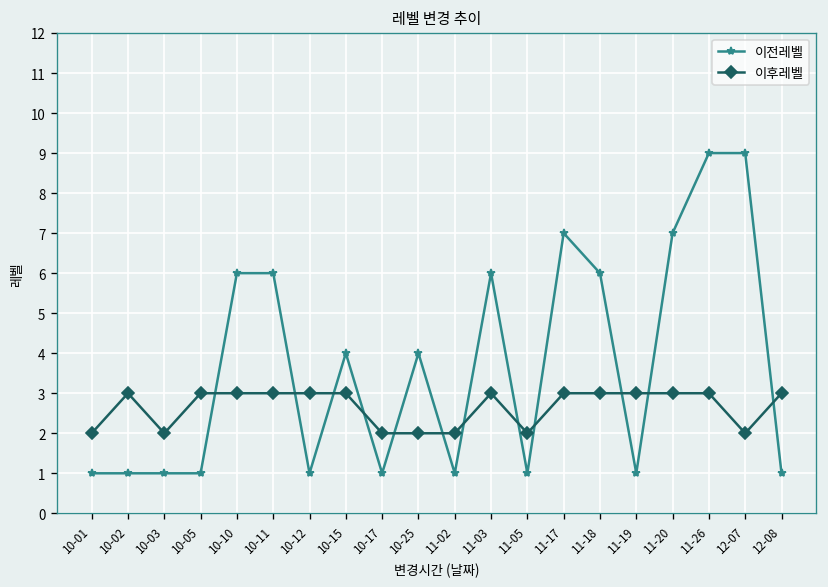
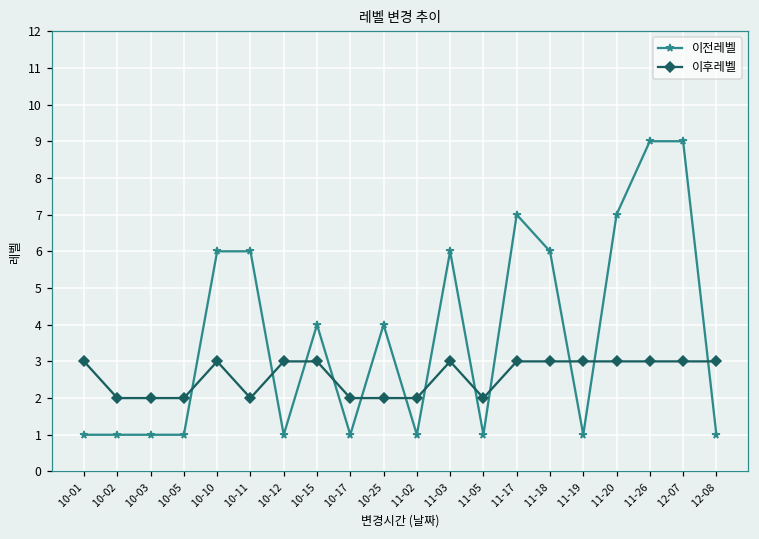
이후레벨, 10-01: 2 -> 3
이후레벨, 10-02: 3 -> 2
이후레벨, 10-05: 3 -> 2
이후레벨, 10-11: 3 -> 2
이후레벨, 12-07: 2 -> 3
